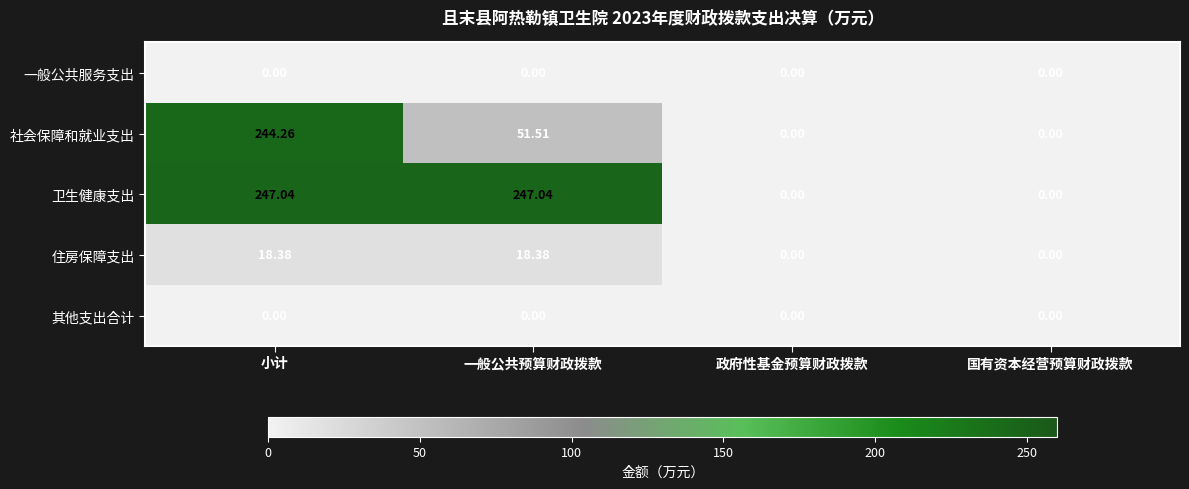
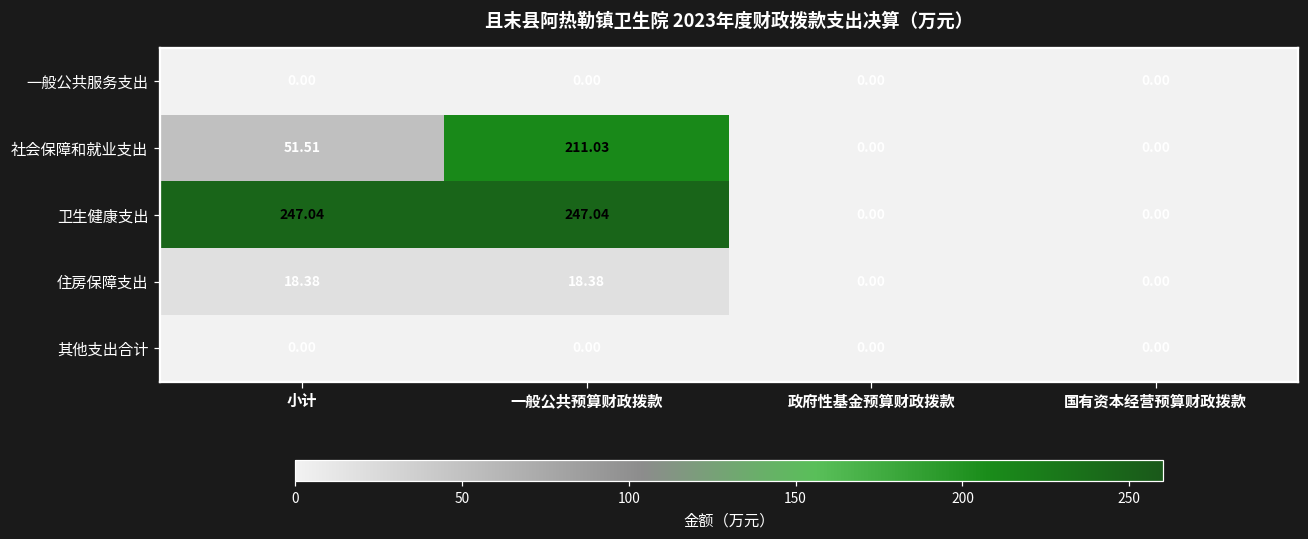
社会保障和就业支出, 小计: 244.26 -> 51.51
社会保障和就业支出, 一般公共预算财政拨款: 51.51 -> 211.03
